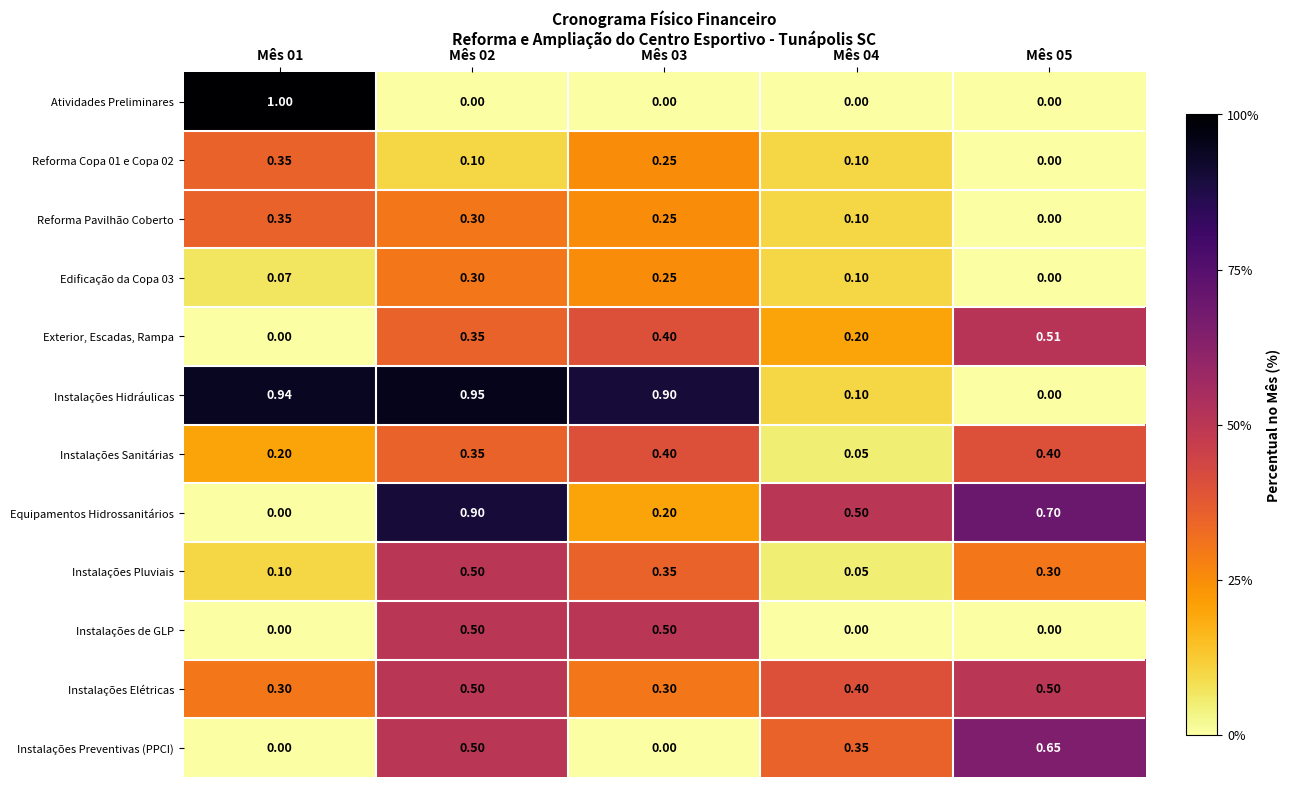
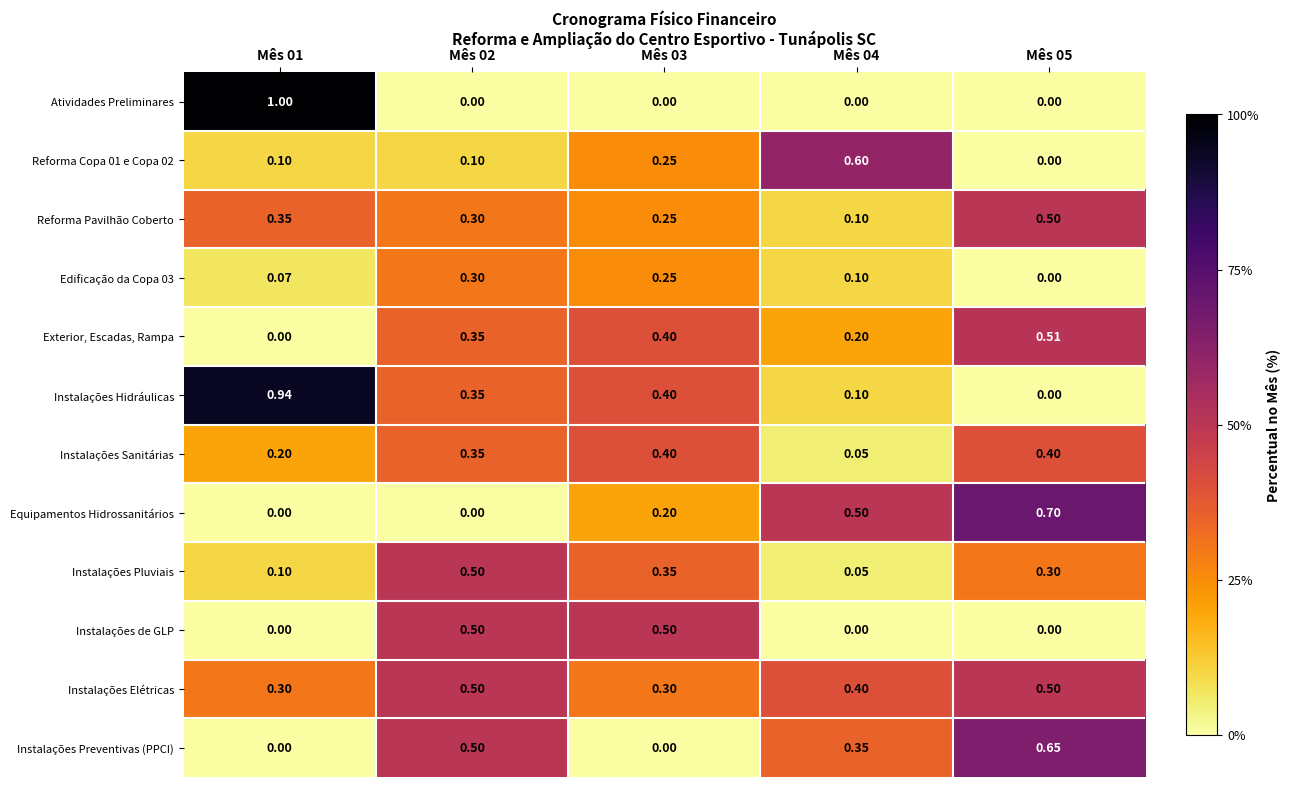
Reforma Copa 01 e Copa 02, Mês 01: 0.35 -> 0.10
Reforma Copa 01 e Copa 02, Mês 04: 0.10 -> 0.60
Reforma Pavilhão Coberto, Mês 05: 0.00 -> 0.50
Instalações Hidráulicas, Mês 02: 0.95 -> 0.35
Instalações Hidráulicas, Mês 03: 0.90 -> 0.40
Equipamentos Hidrossanitários, Mês 02: 0.90 -> 0.00
